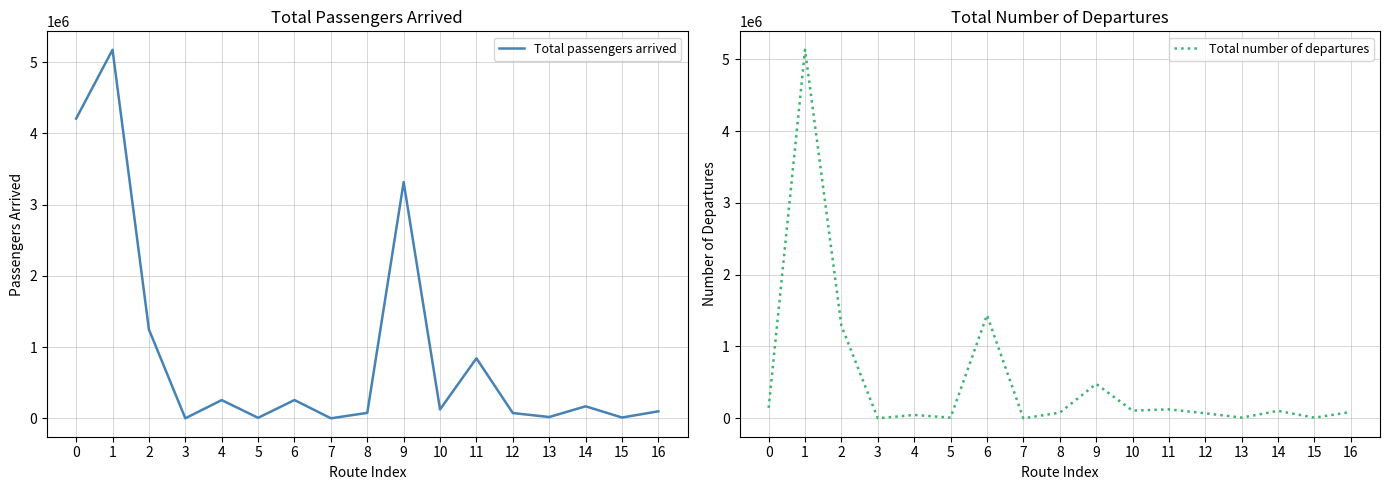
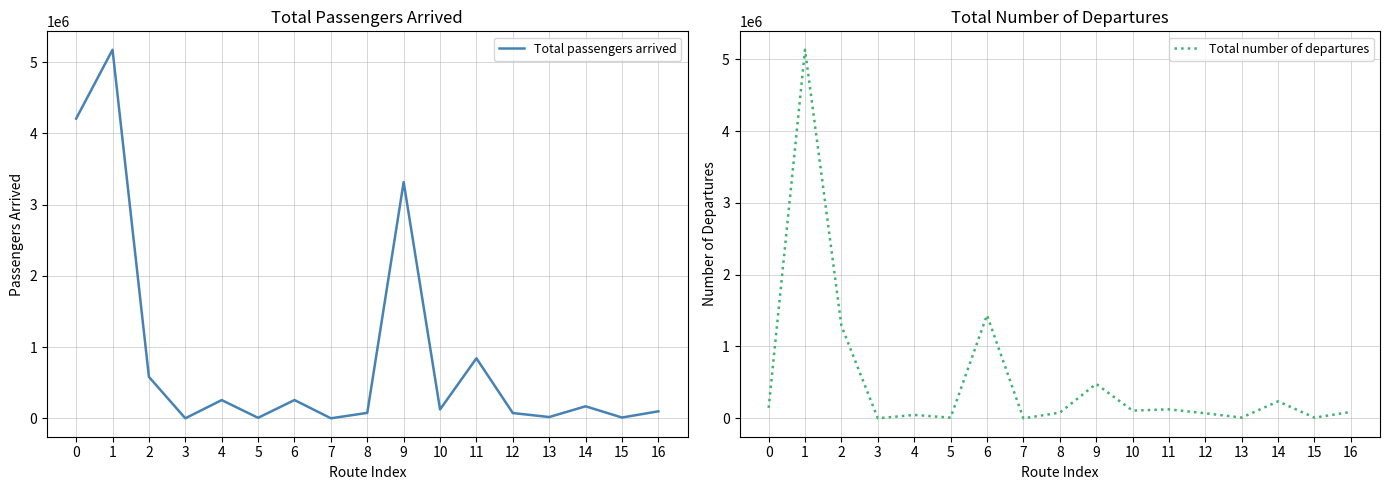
Total Passengers Arrived, 2: 1200000 -> 600000
Total Number of Departures, 14: 100000 -> 200000
